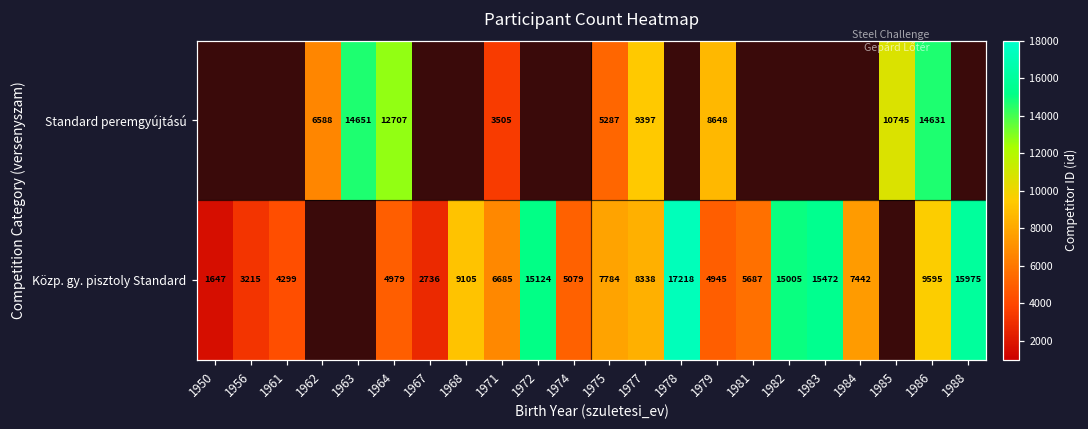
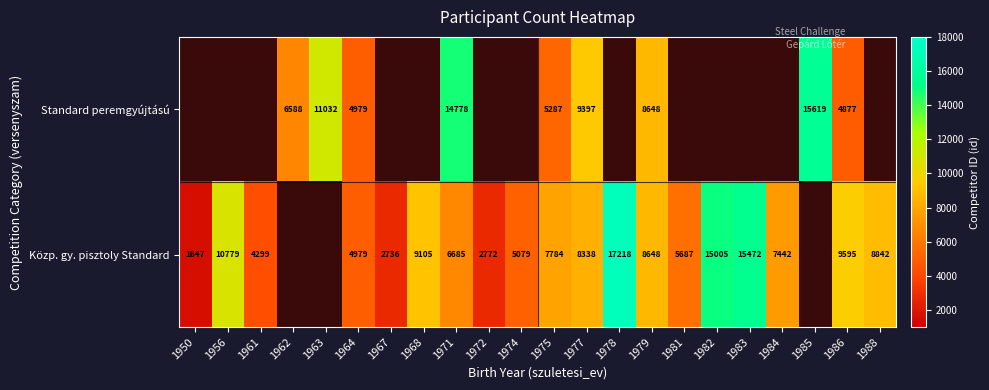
Standard peremgyújtású, 1963: 14651 -> 11032
Standard peremgyújtású, 1964: 12707 -> 4979
Standard peremgyújtású, 1971: 3505 -> 14778
Standard peremgyújtású, 1985: 10745 -> 15619
Standard peremgyújtású, 1986: 14631 -> 4877
Közp. gy. pisztoly Standard, 1956: 3215 -> 10779
Közp. gy. pisztoly Standard, 1972: 15124 -> 2772
Közp. gy. pisztoly Standard, 1979: 4945 -> 8648
Közp. gy. pisztoly Standard, 1988: 15975 -> 8842
